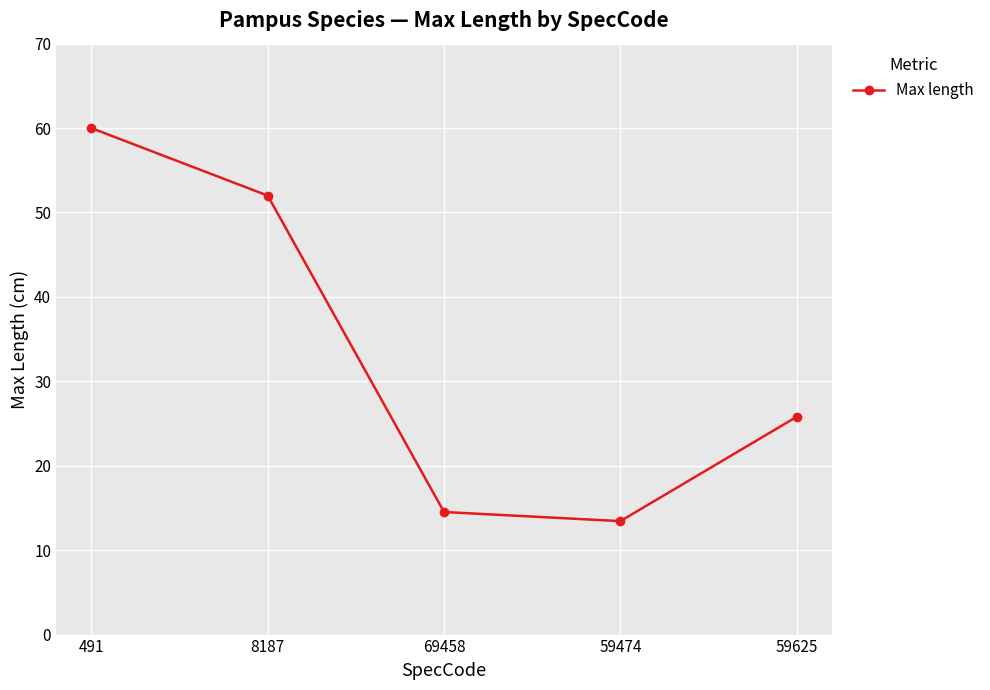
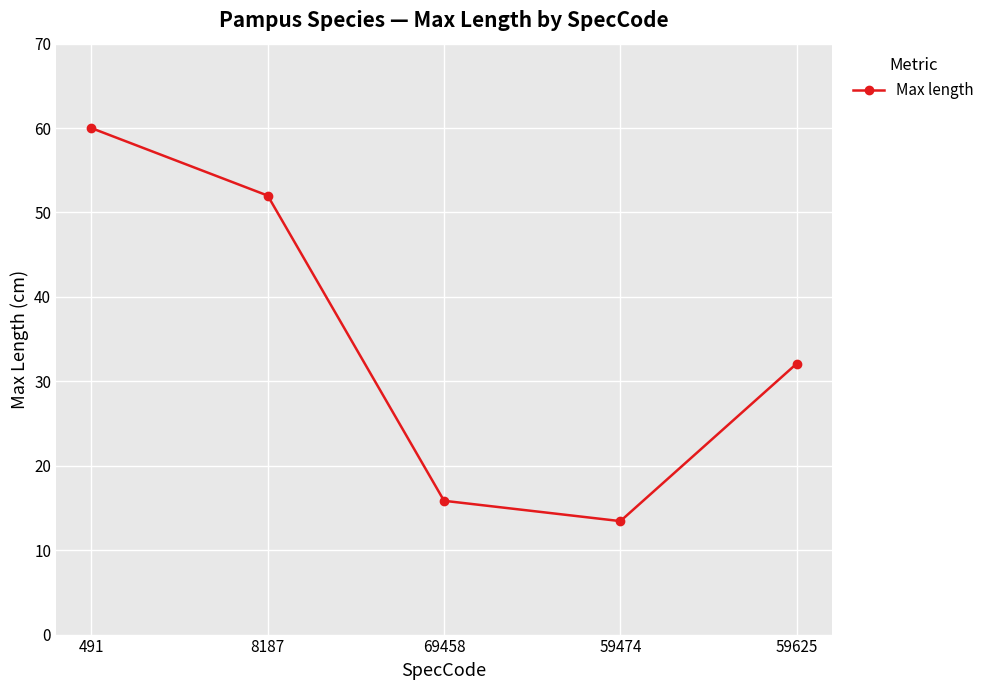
69458: 15 -> 16
59625: 26 -> 32
